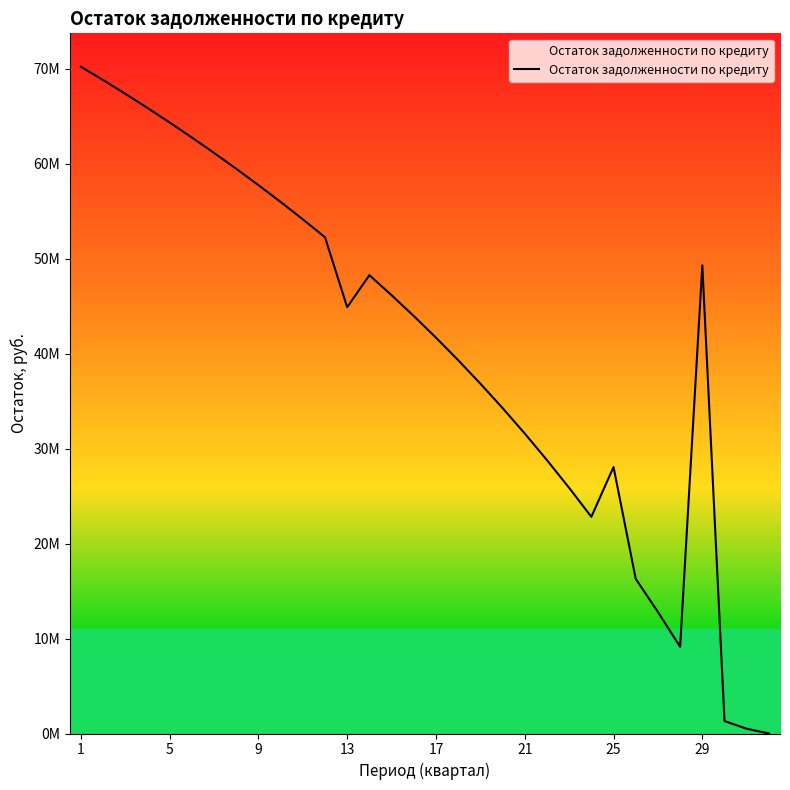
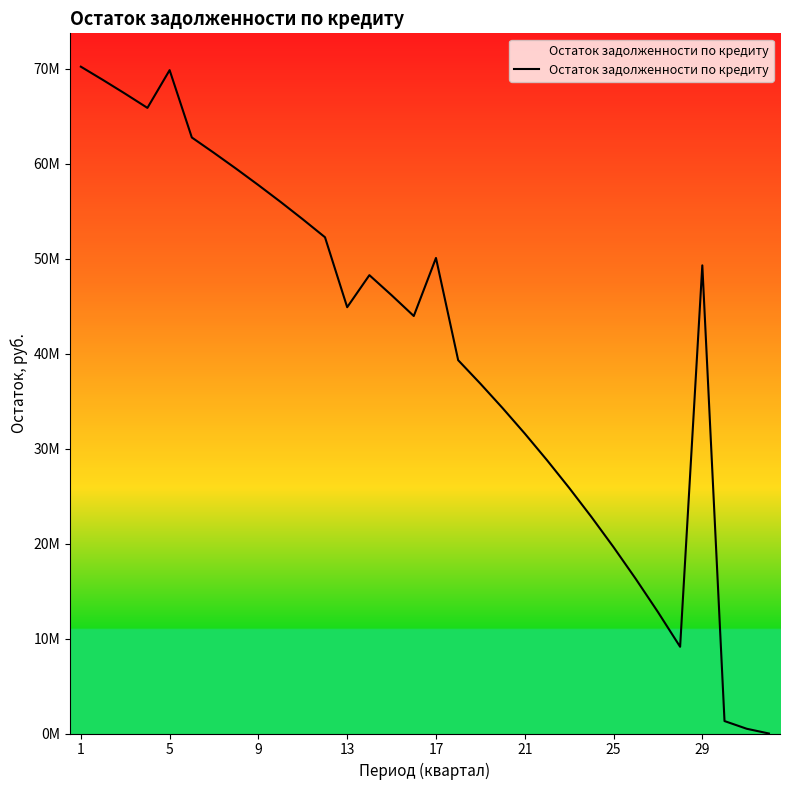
5: 64000000 -> 70000000
17: 42000000 -> 50000000
25: 28000000 -> 20000000
